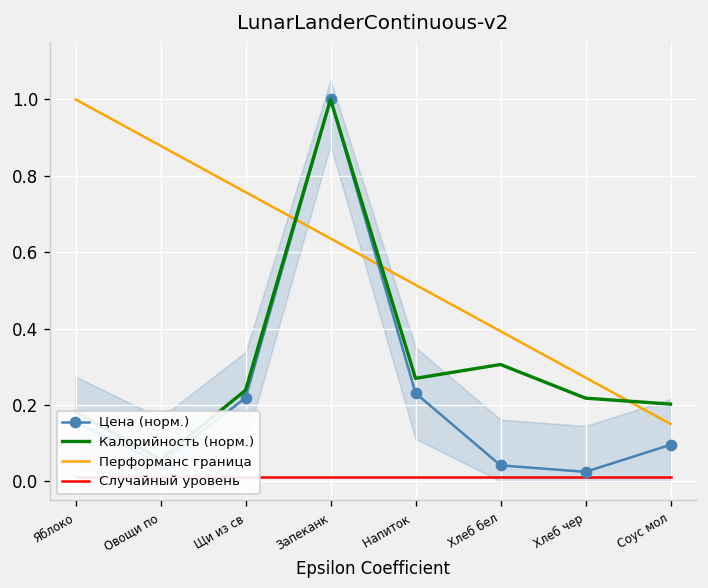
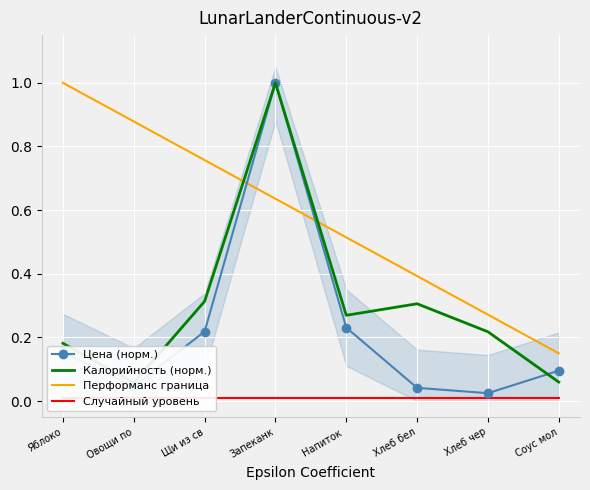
Калорийность (норм.), Щи из св: 0.24 -> 0.31
Калорийность (норм.), Соус мол: 0.20 -> 0.06
